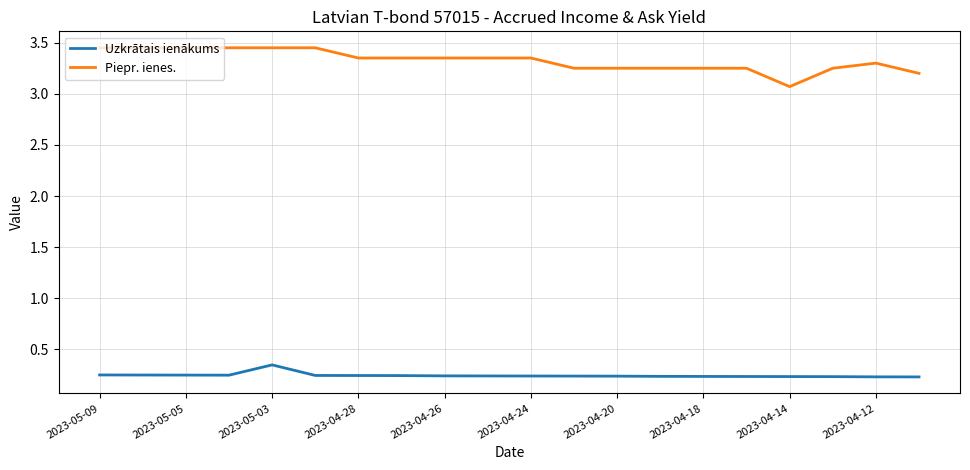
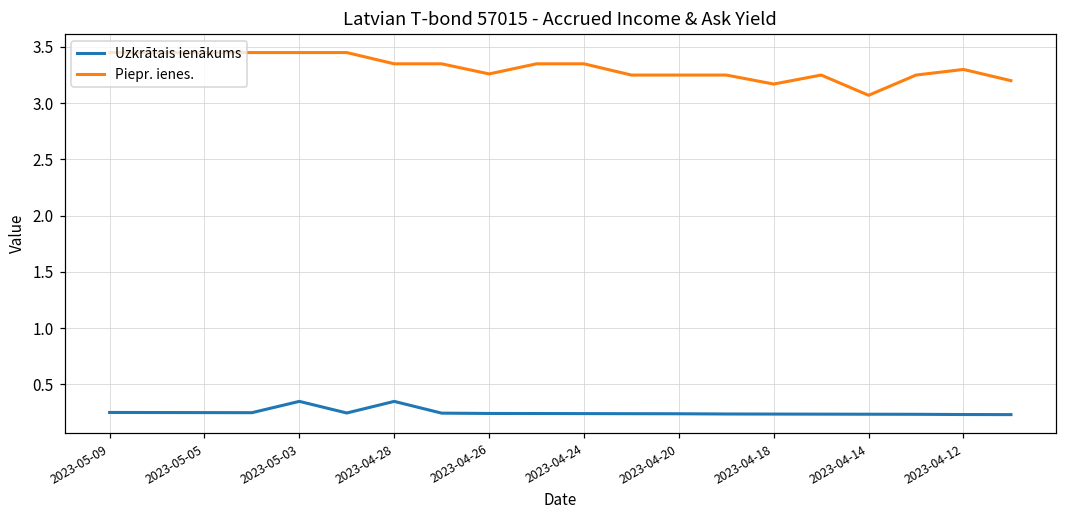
Uzkrātais ienākums, 2023-04-28: 0.24 -> 0.35
Piepr. ienes., 2023-04-26: 3.35 -> 3.26
Piepr. ienes., 2023-04-18: 3.25 -> 3.17
